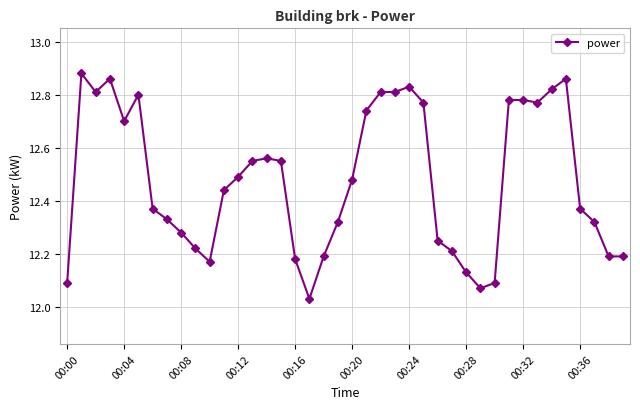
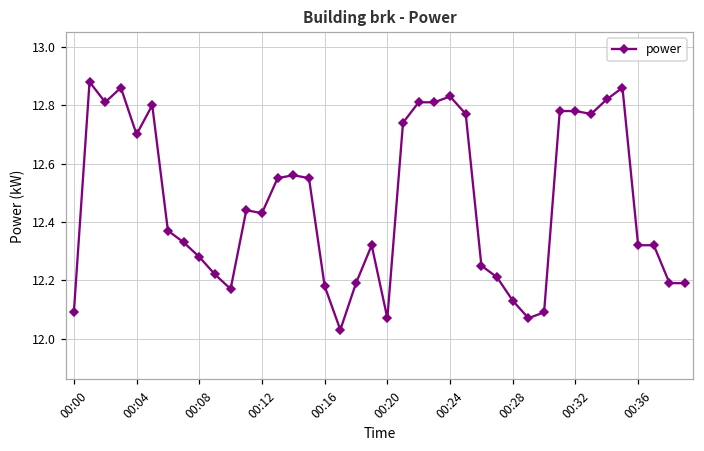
00:12: 12.49 -> 12.43
00:20: 12.48 -> 12.07
00:36: 12.37 -> 12.32
